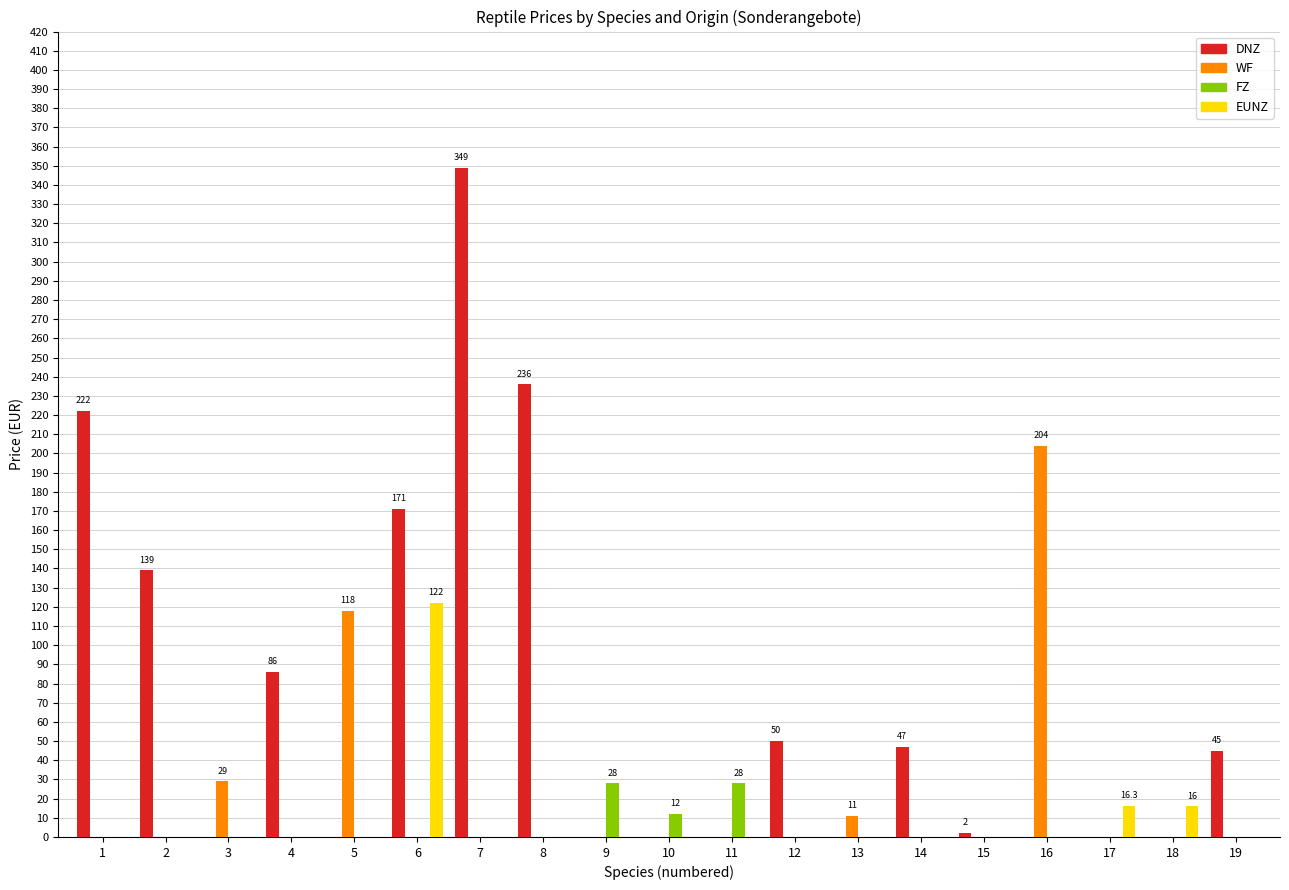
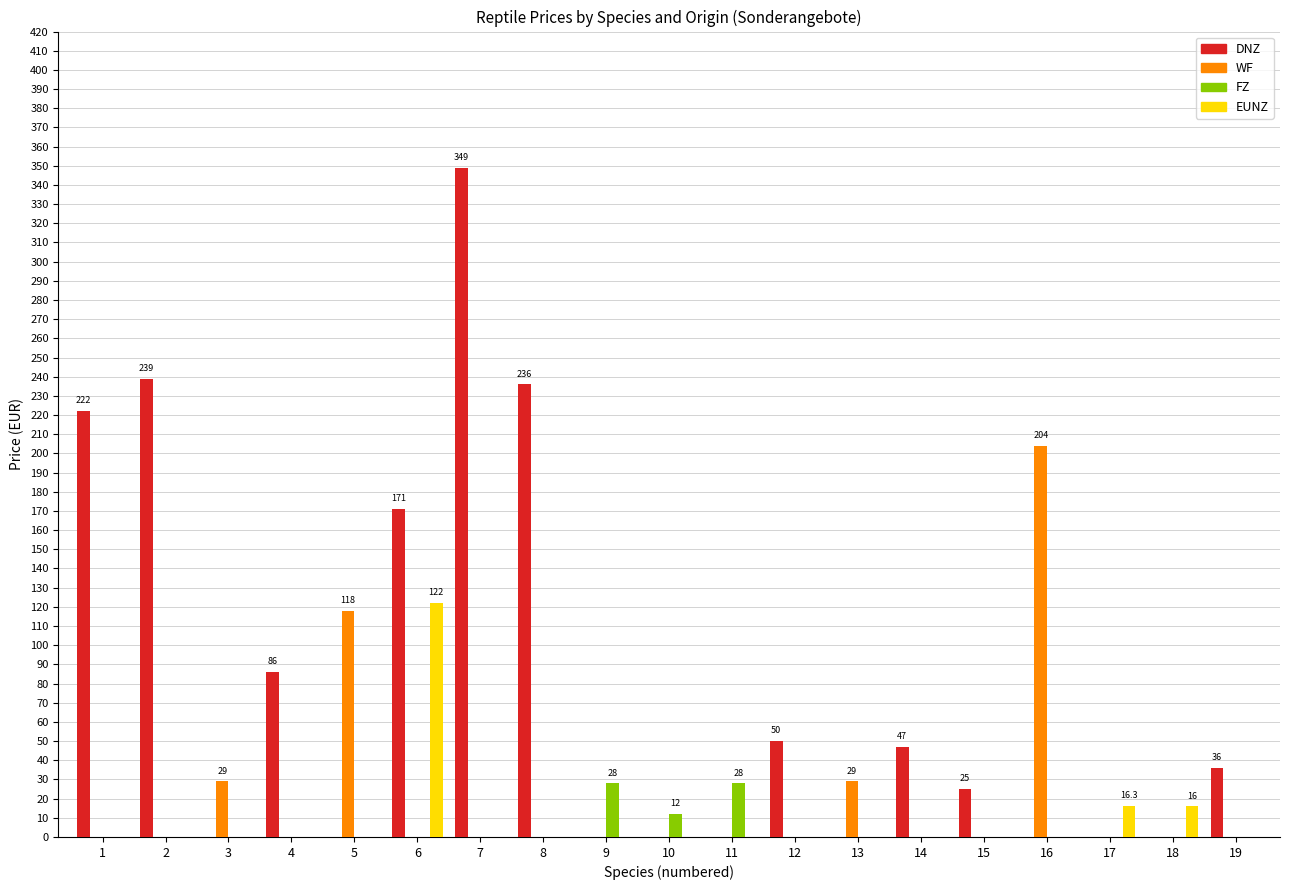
DNZ, 2: 139 -> 239
WF, 13: 11 -> 29
DNZ, 15: 2 -> 25
DNZ, 19: 45 -> 36
